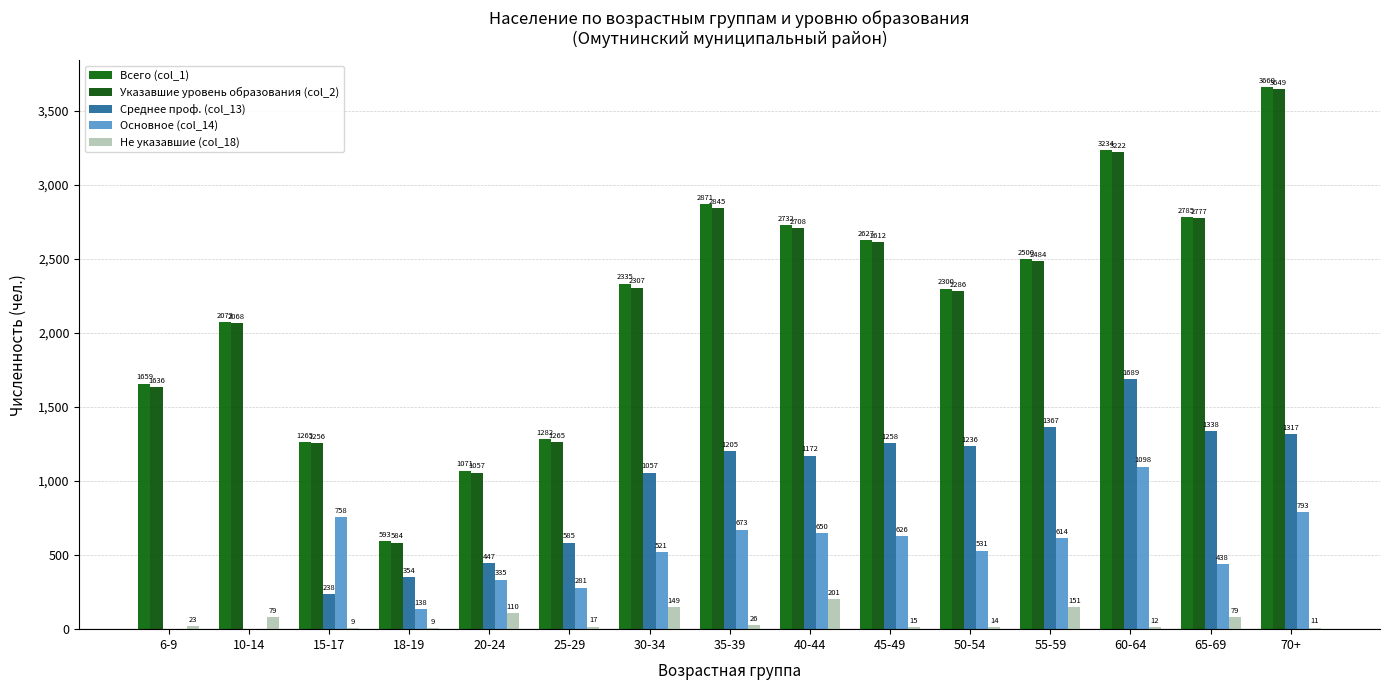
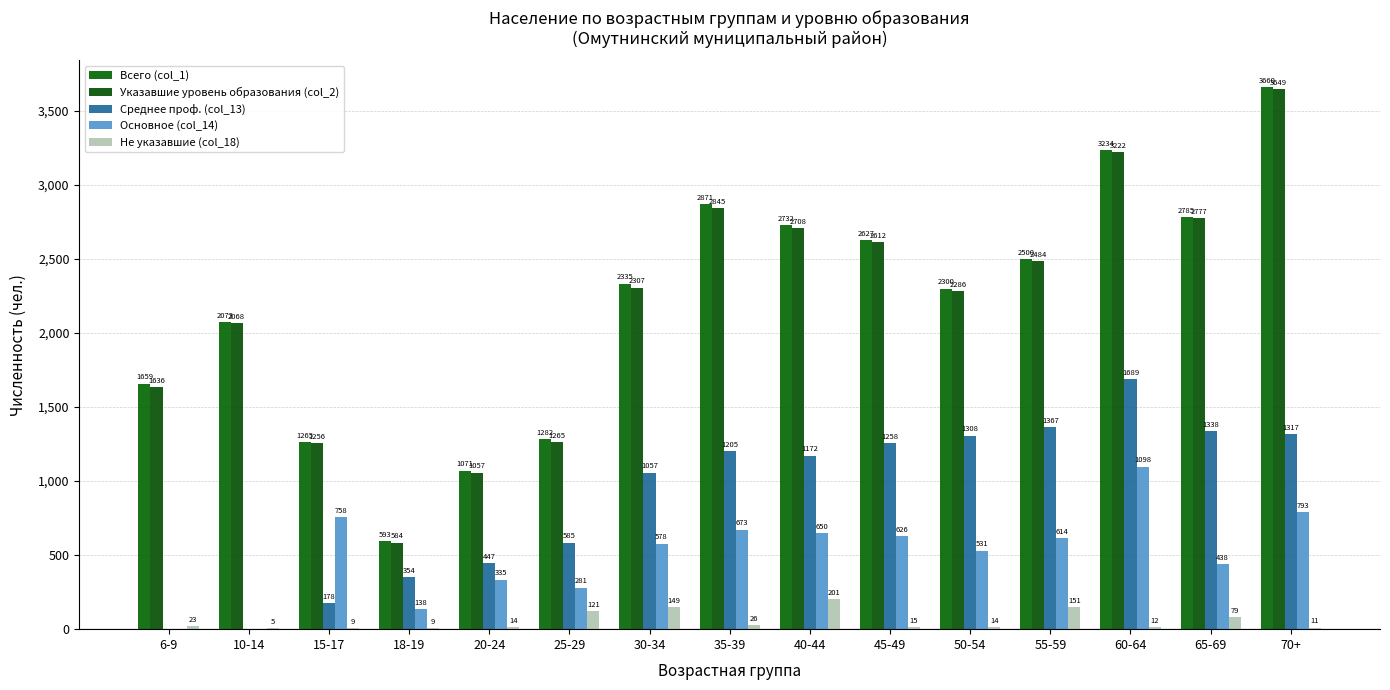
Не указавшие (col_18), 10-14: 79 -> 5
Среднее проф. (col_13), 15-17: 238 -> 178
Не указавшие (col_18), 20-24: 110 -> 14
Не указавшие (col_18), 25-29: 17 -> 121
Основное (col_14), 30-34: 521 -> 578
Среднее проф. (col_13), 50-54: 1236 -> 1308
